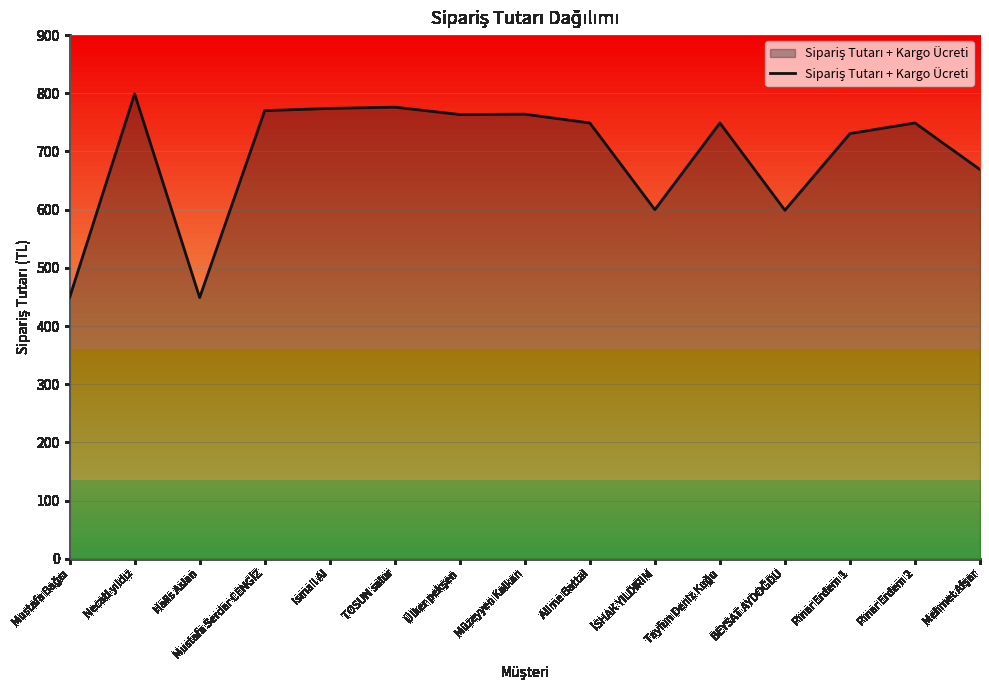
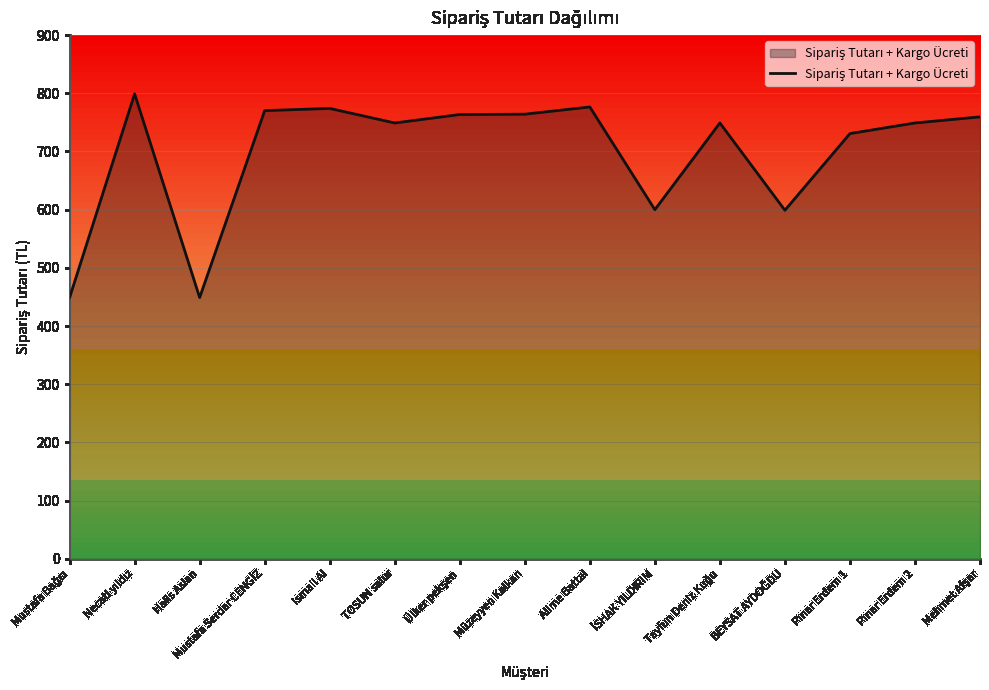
TOSUN salur: 780 -> 750
Alime Battal: 750 -> 780
Mehmet Afşar: 670 -> 760
